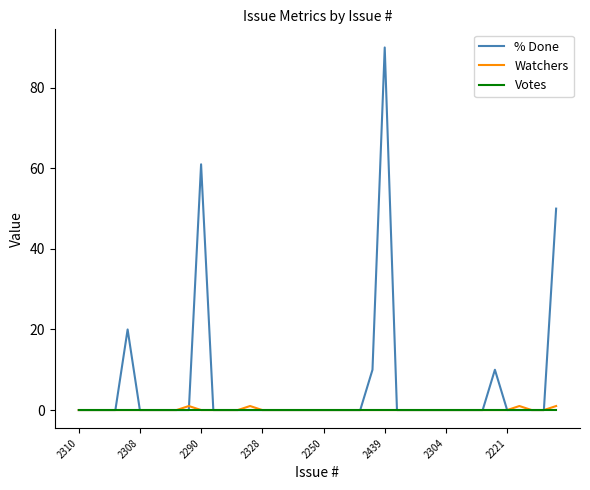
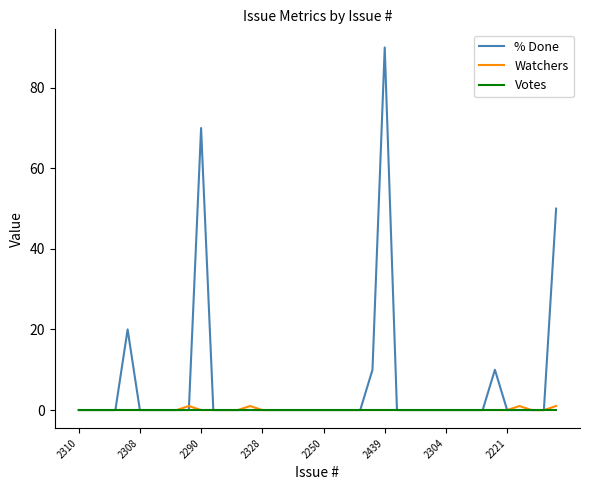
% Done, 2290: 61 -> 70
